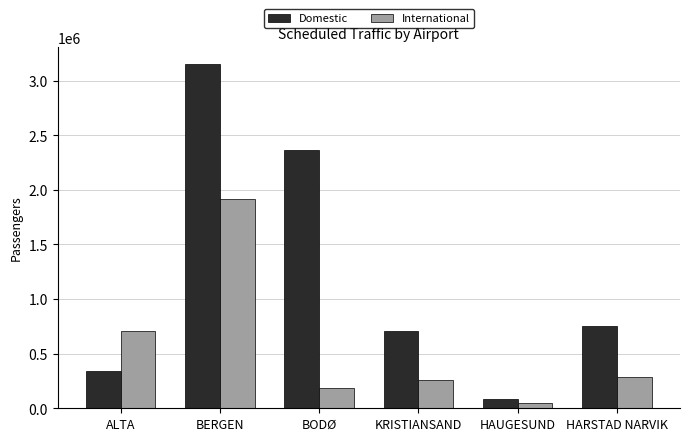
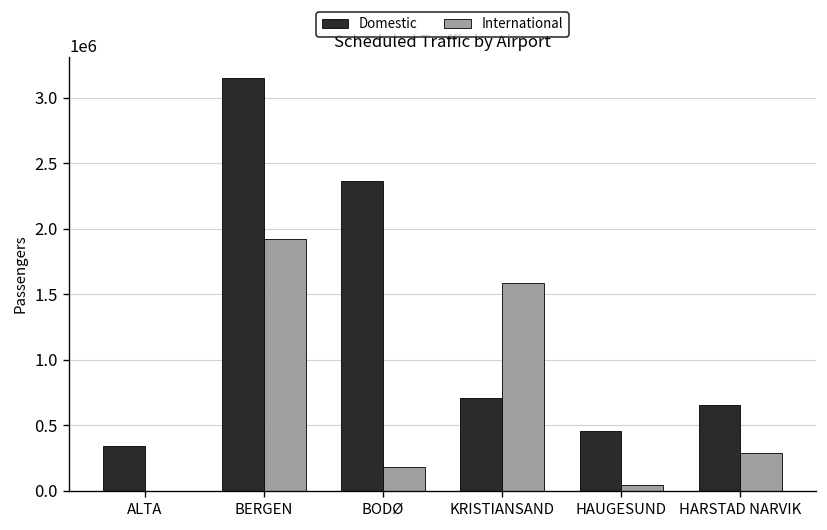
International, ALTA: 700000 -> 0
International, KRISTIANSAND: 260000 -> 1580000
Domestic, HAUGESUND: 80000 -> 460000
Domestic, HARSTAD NARVIK: 750000 -> 650000
